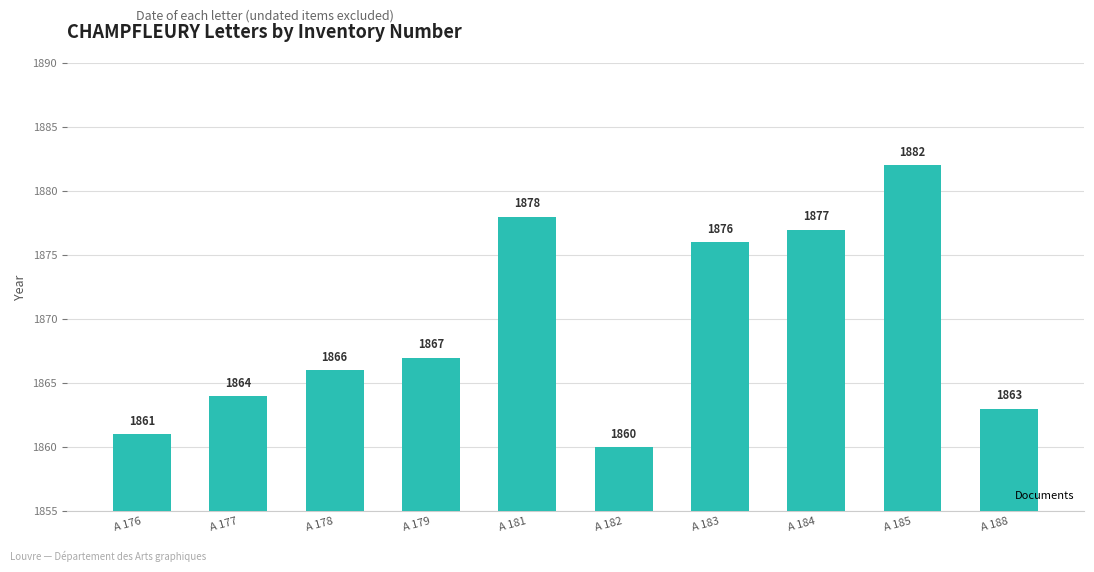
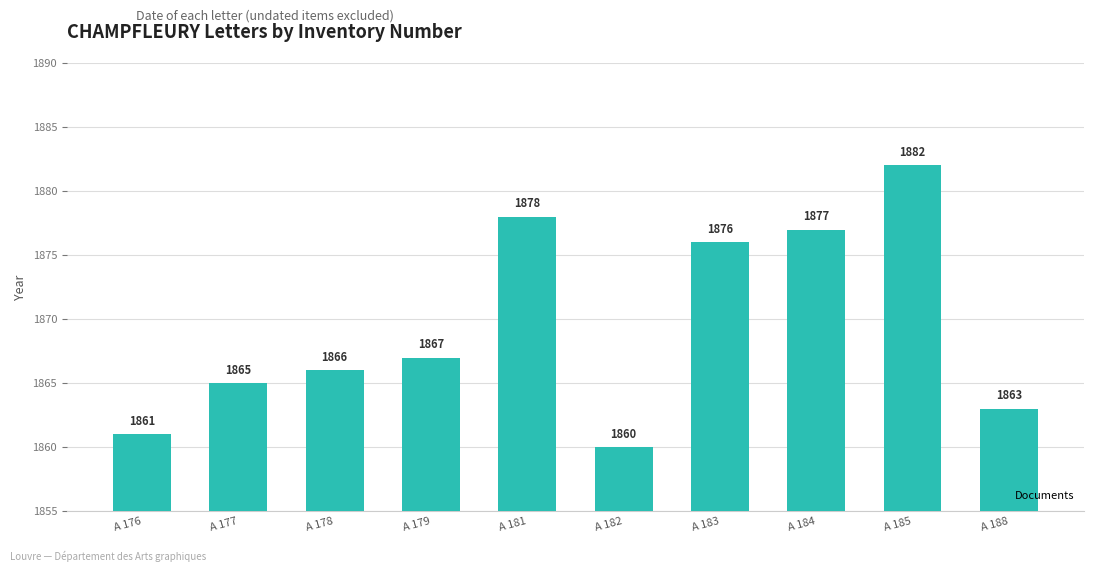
A 177: 1864 -> 1865
